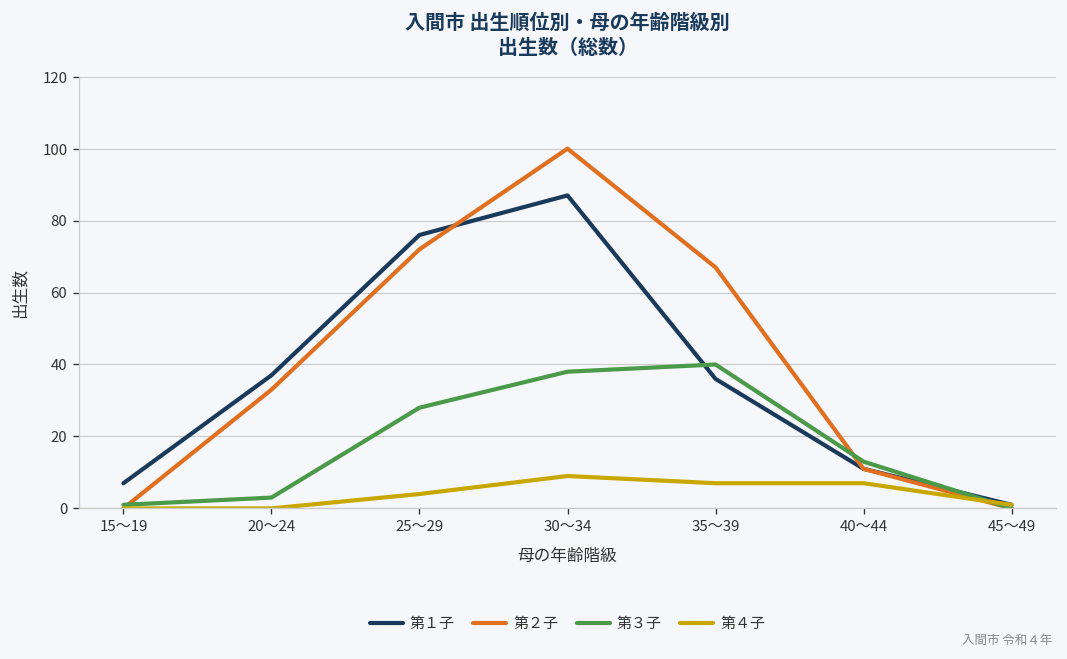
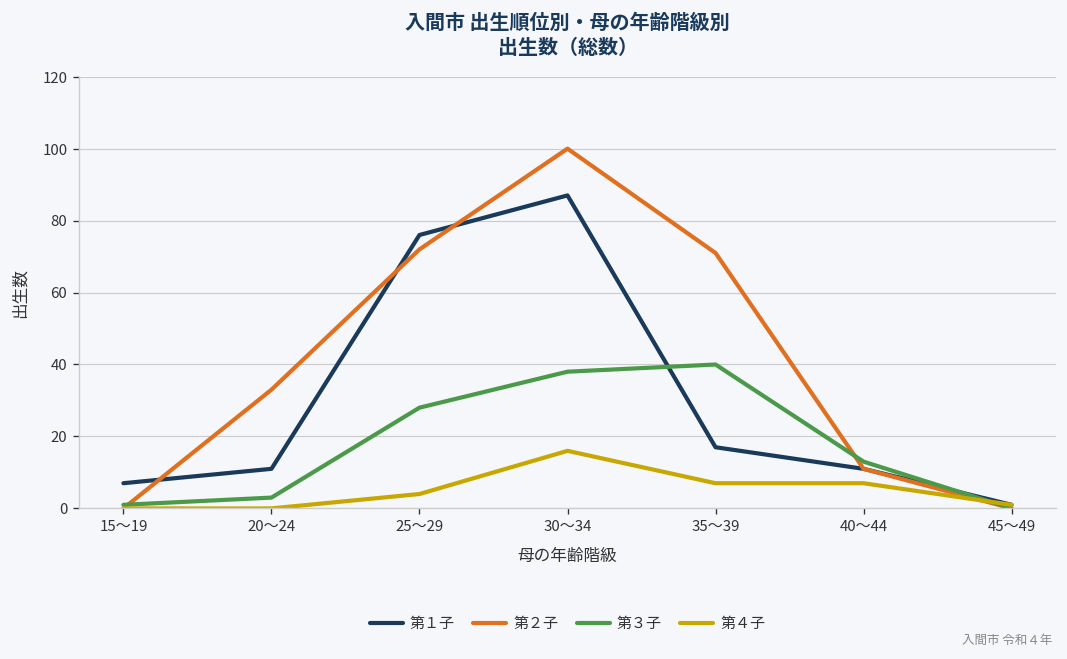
第１子, 20～24: 37 -> 11
第４子, 30～34: 9 -> 16
第１子, 35～39: 36 -> 17
第２子, 35～39: 67 -> 71
